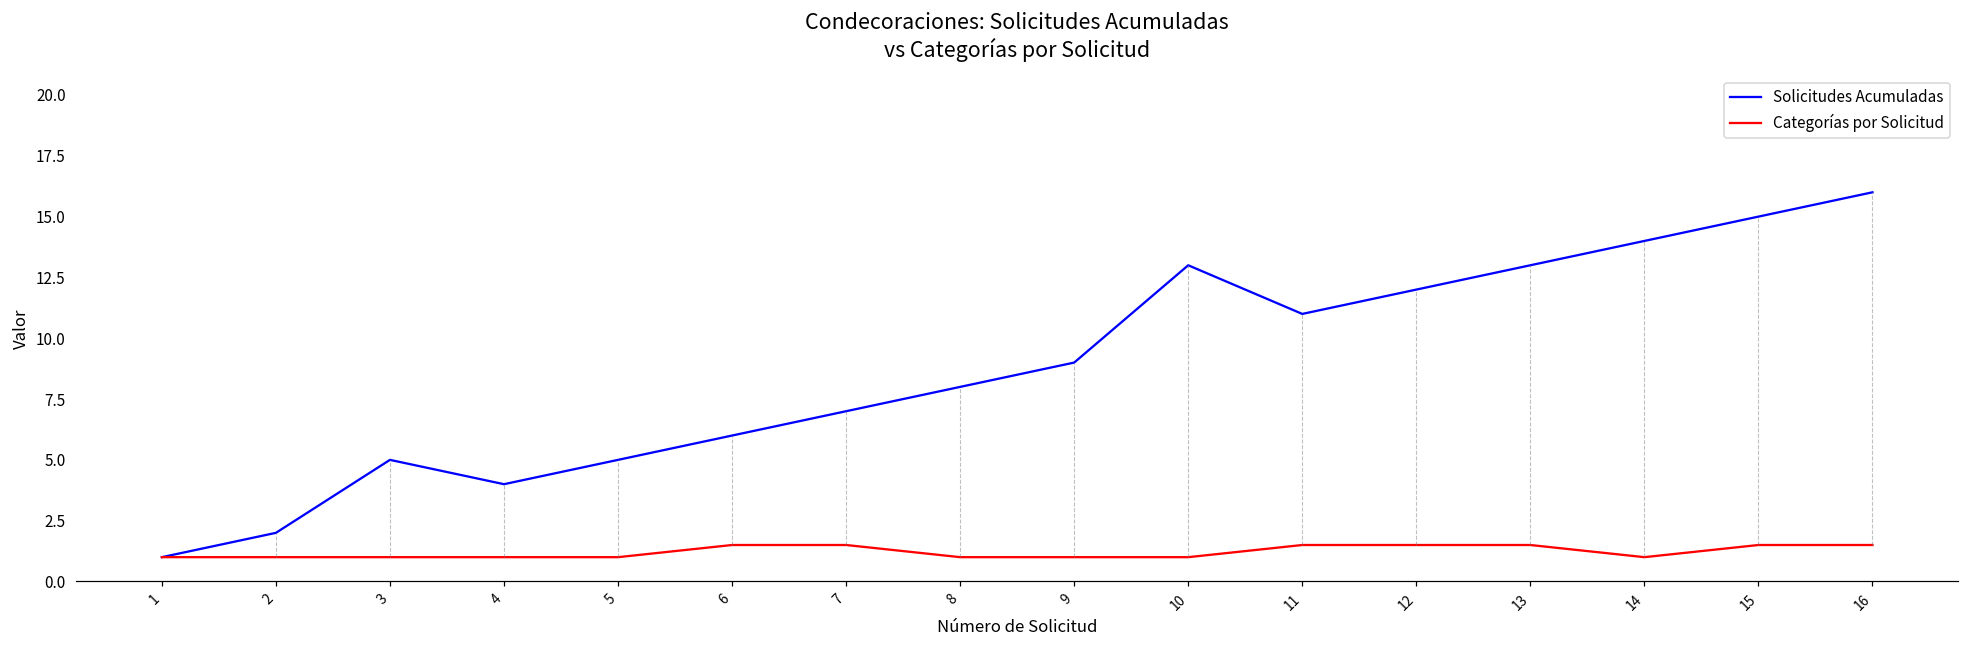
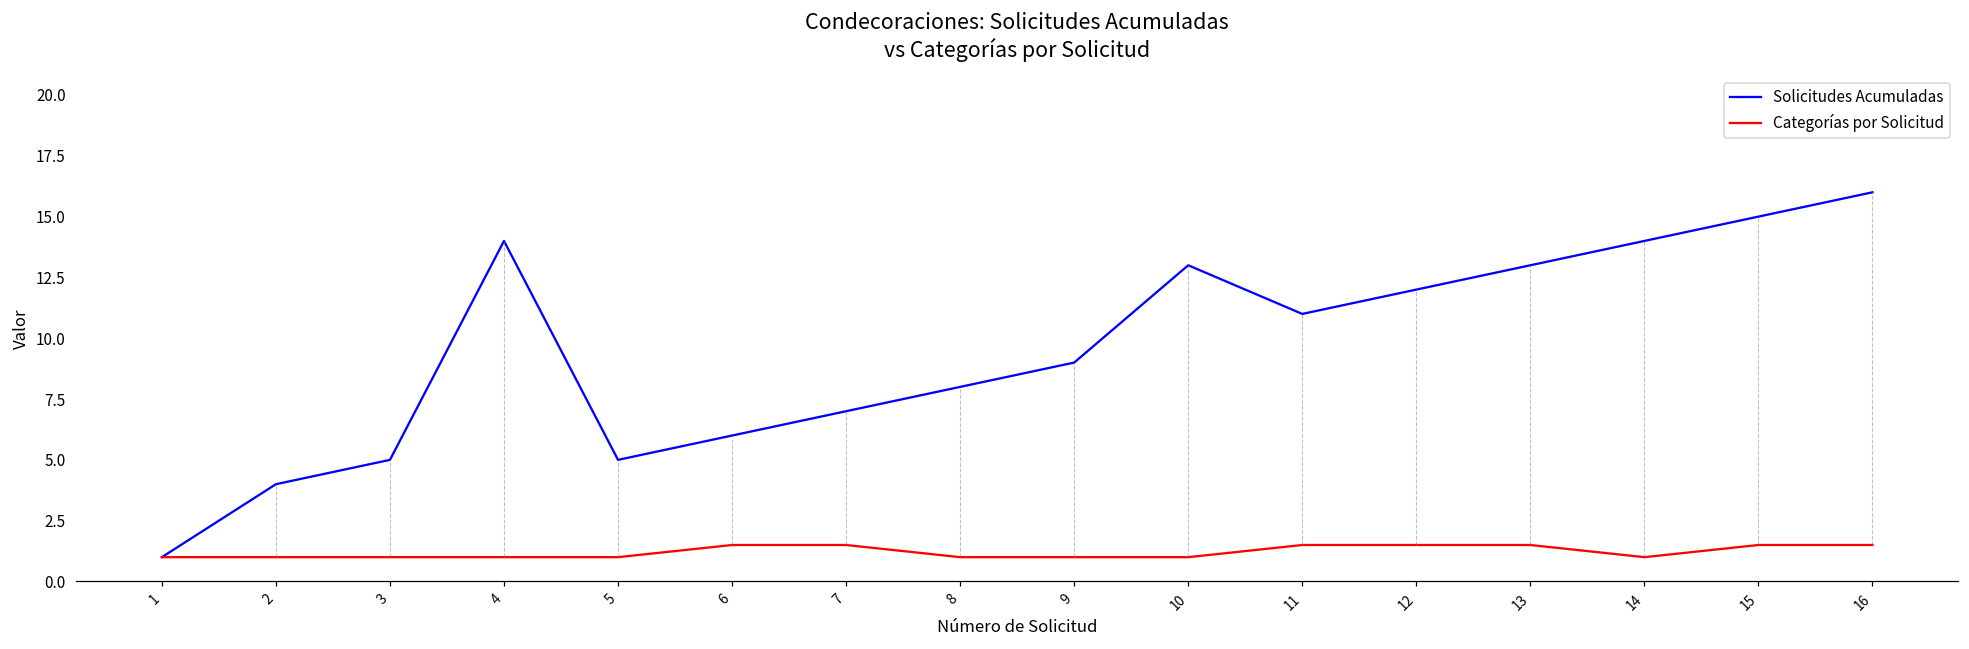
Solicitudes Acumuladas, 2: 2 -> 4
Solicitudes Acumuladas, 4: 4 -> 14
